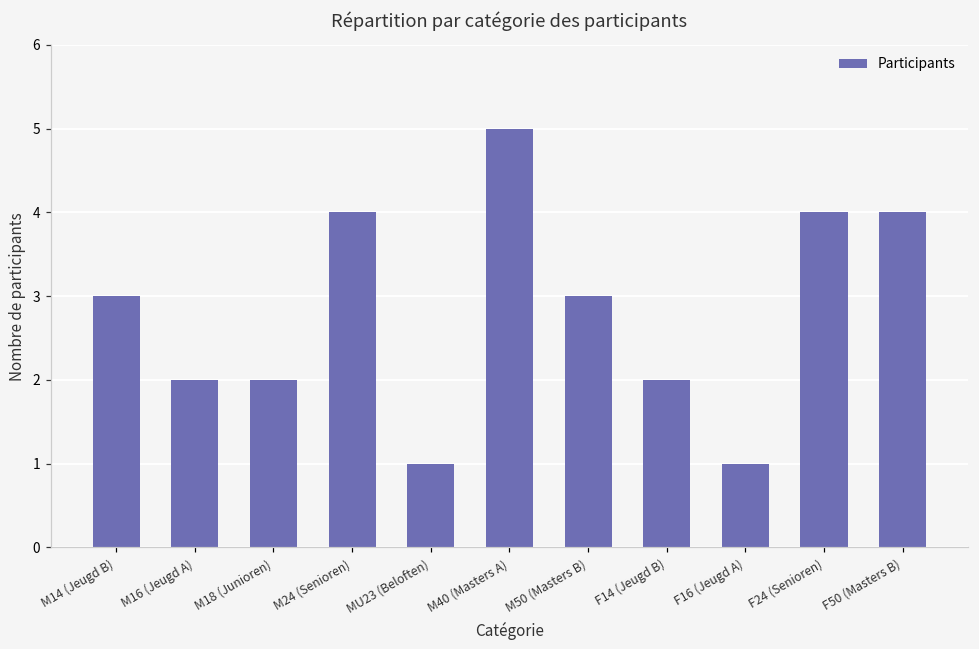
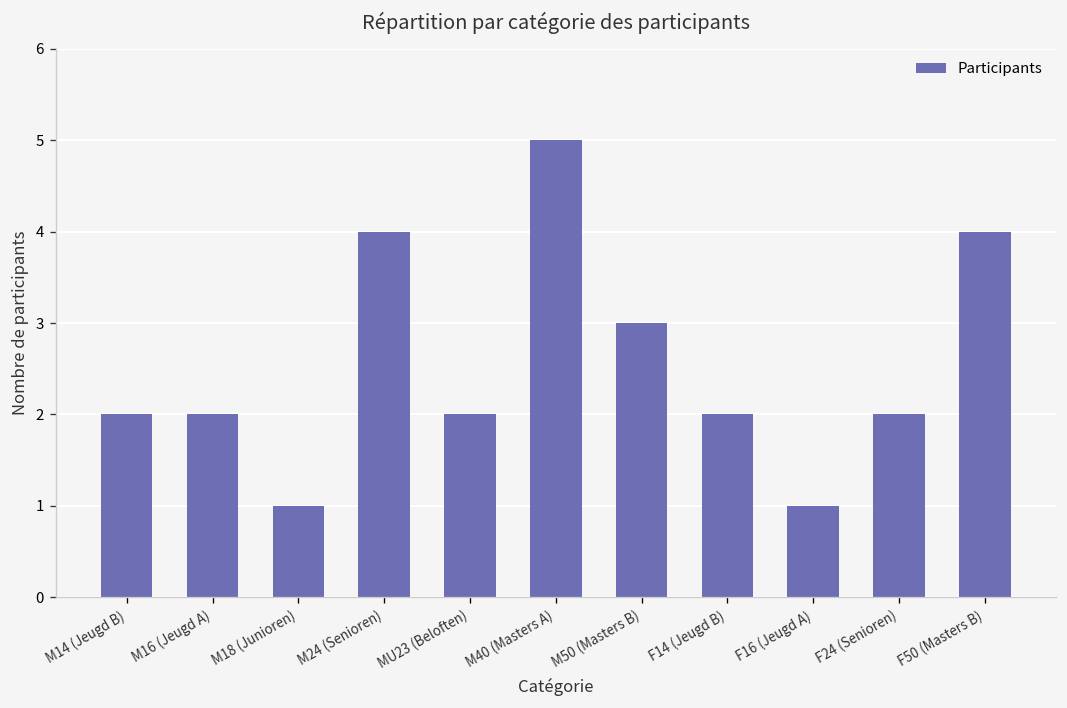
M14 (Jeugd B): 3 -> 2
M18 (Junioren): 2 -> 1
MU23 (Beloften): 1 -> 2
F24 (Senioren): 4 -> 2
